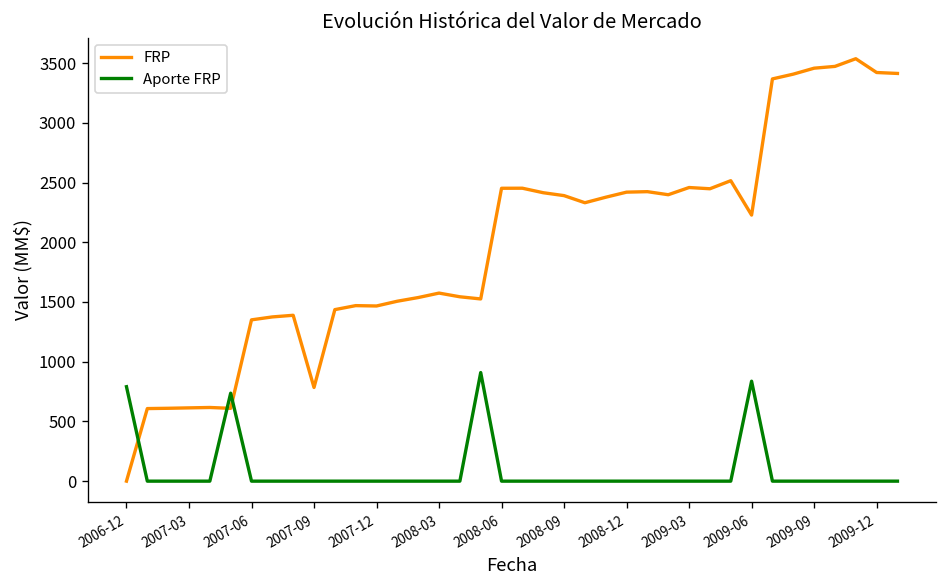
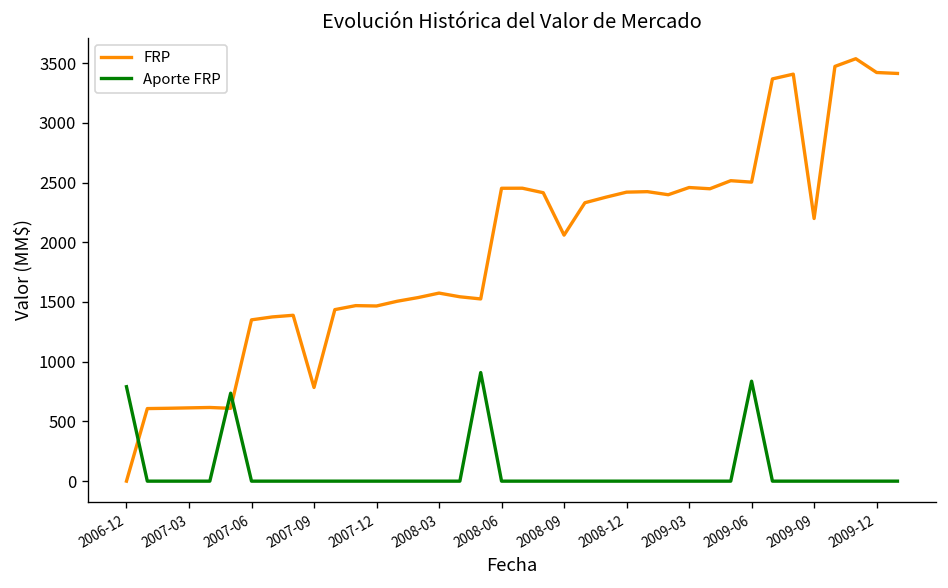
FRP, 2008-09: 2400 -> 2100
FRP, 2009-06: 2200 -> 2500
FRP, 2009-09: 3500 -> 2200
